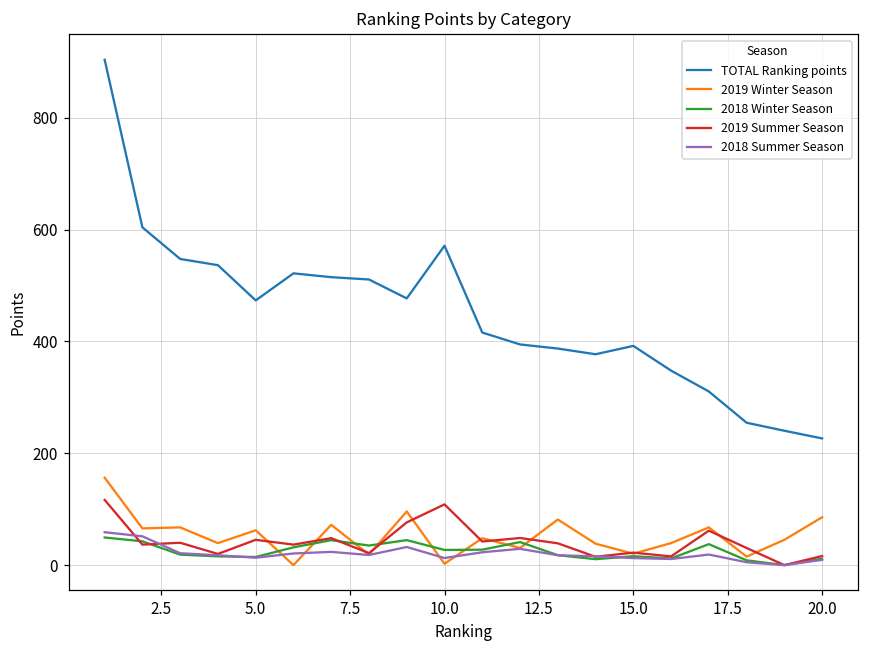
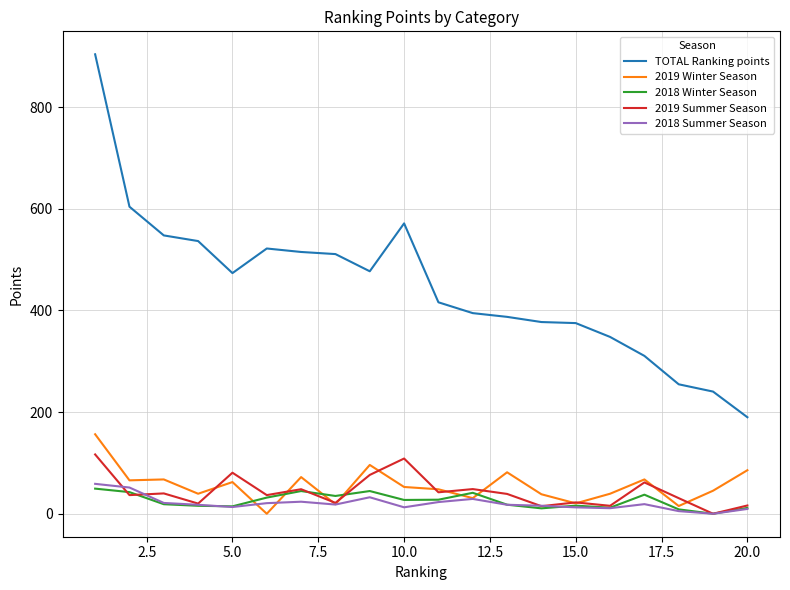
2019 Summer Season, 5.0: 50 -> 80
2019 Winter Season, 10.0: 0 -> 50
TOTAL Ranking points, 15.0: 390 -> 380
TOTAL Ranking points, 20.0: 230 -> 190
